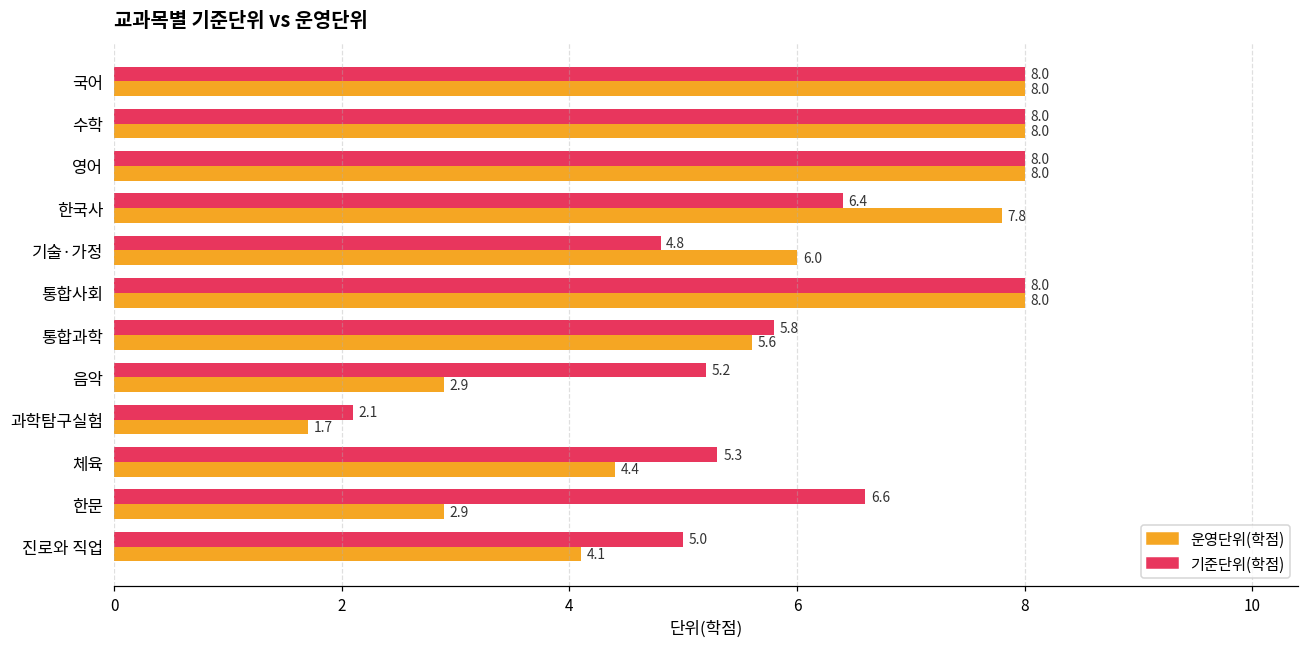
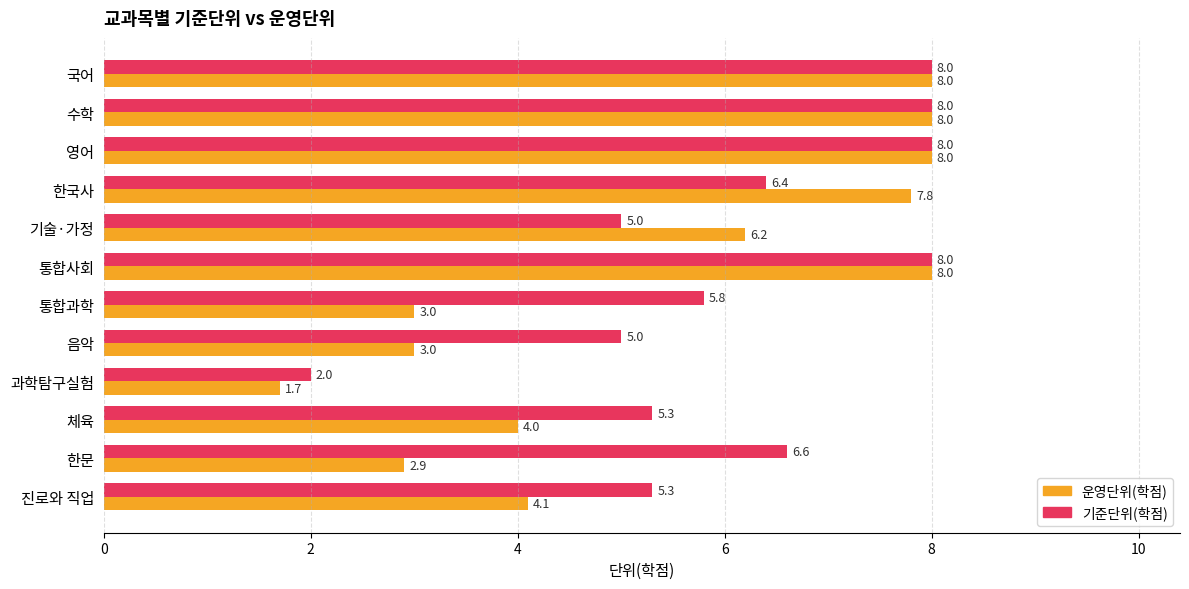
기준단위(학점), 기술·가정: 4.8 -> 5.0
운영단위(학점), 기술·가정: 6.0 -> 6.2
운영단위(학점), 통합과학: 5.6 -> 3.0
기준단위(학점), 음악: 5.2 -> 5.0
운영단위(학점), 음악: 2.9 -> 3.0
기준단위(학점), 과학탐구실험: 2.1 -> 2.0
운영단위(학점), 체육: 4.4 -> 4.0
기준단위(학점), 진로와 직업: 5.0 -> 5.3
